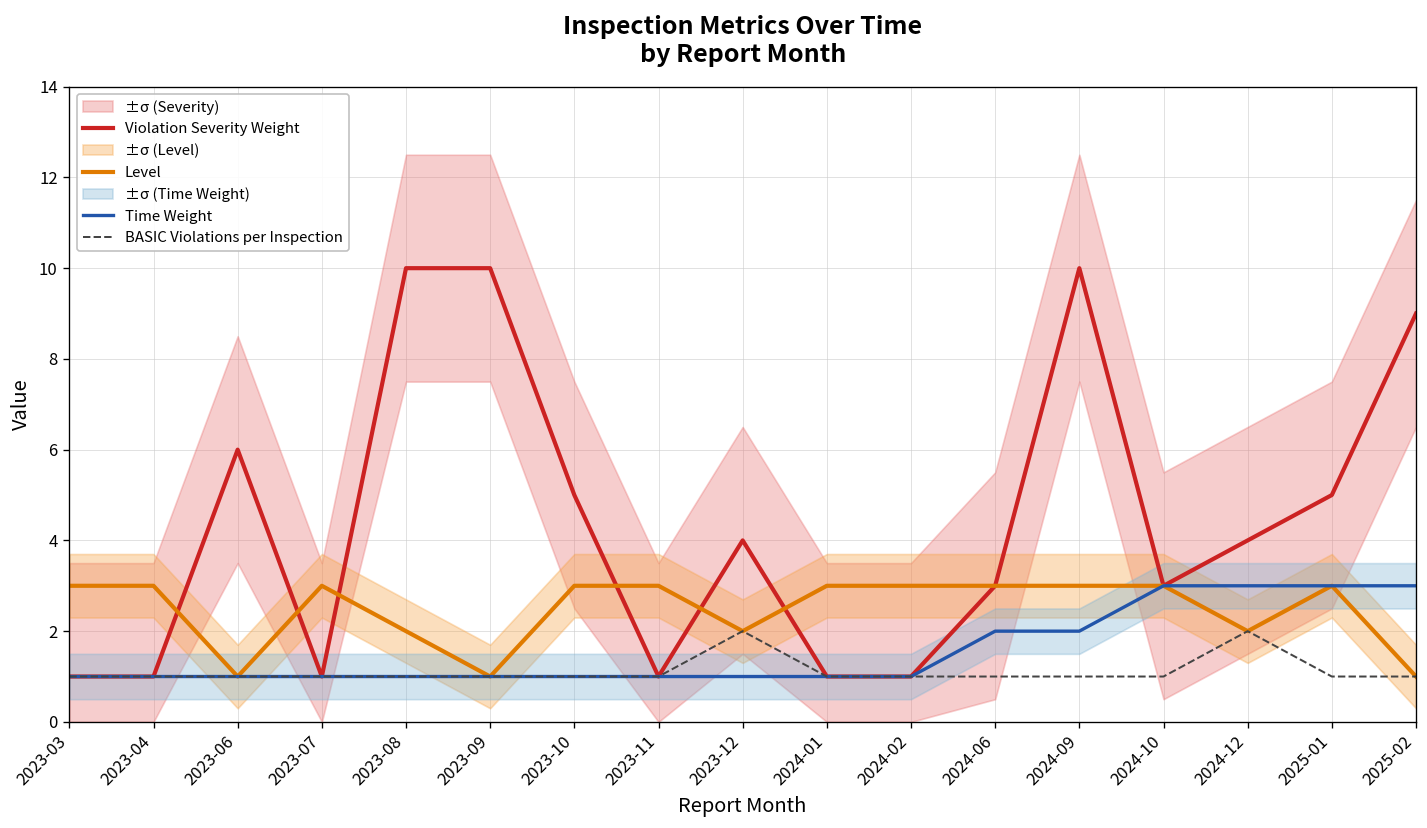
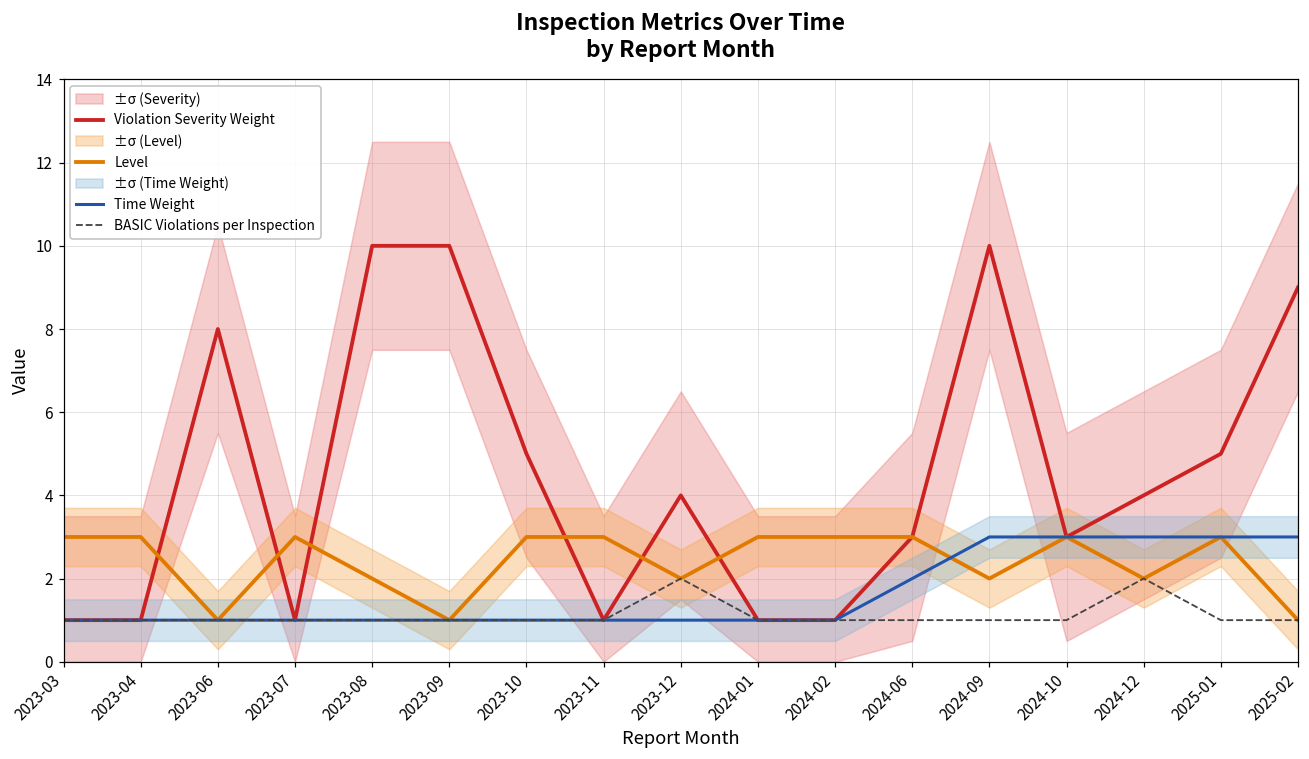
Violation Severity Weight, 2023-06: 6 -> 8
Level, 2024-09: 3 -> 2
Time Weight, 2024-09: 2 -> 3
